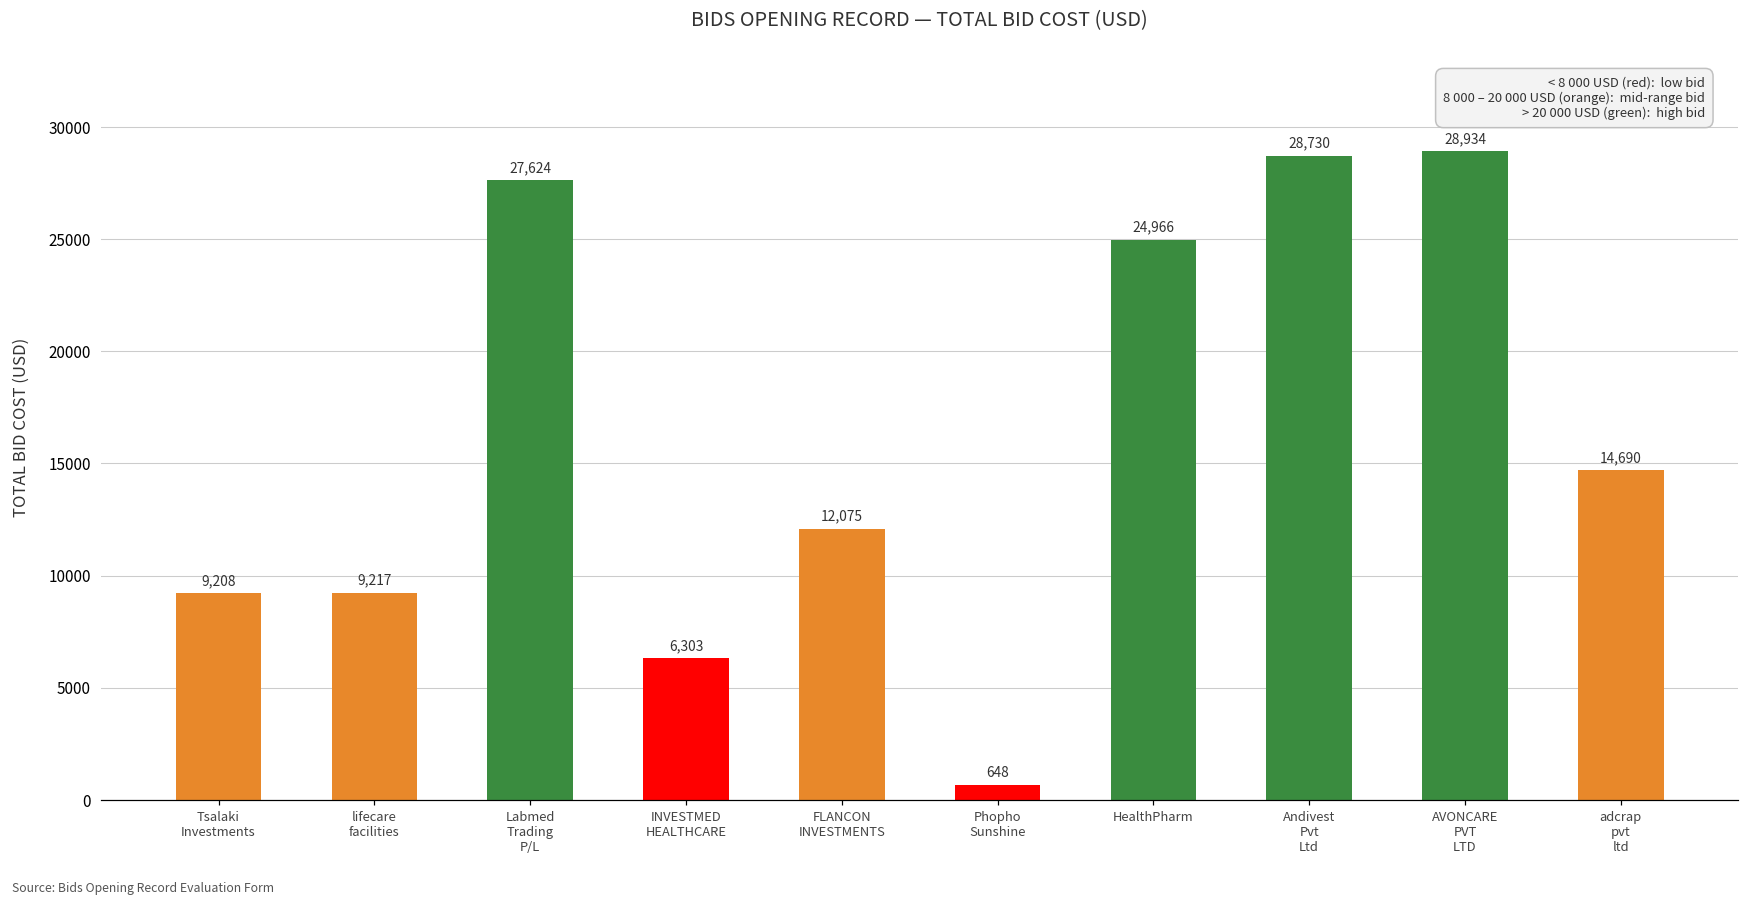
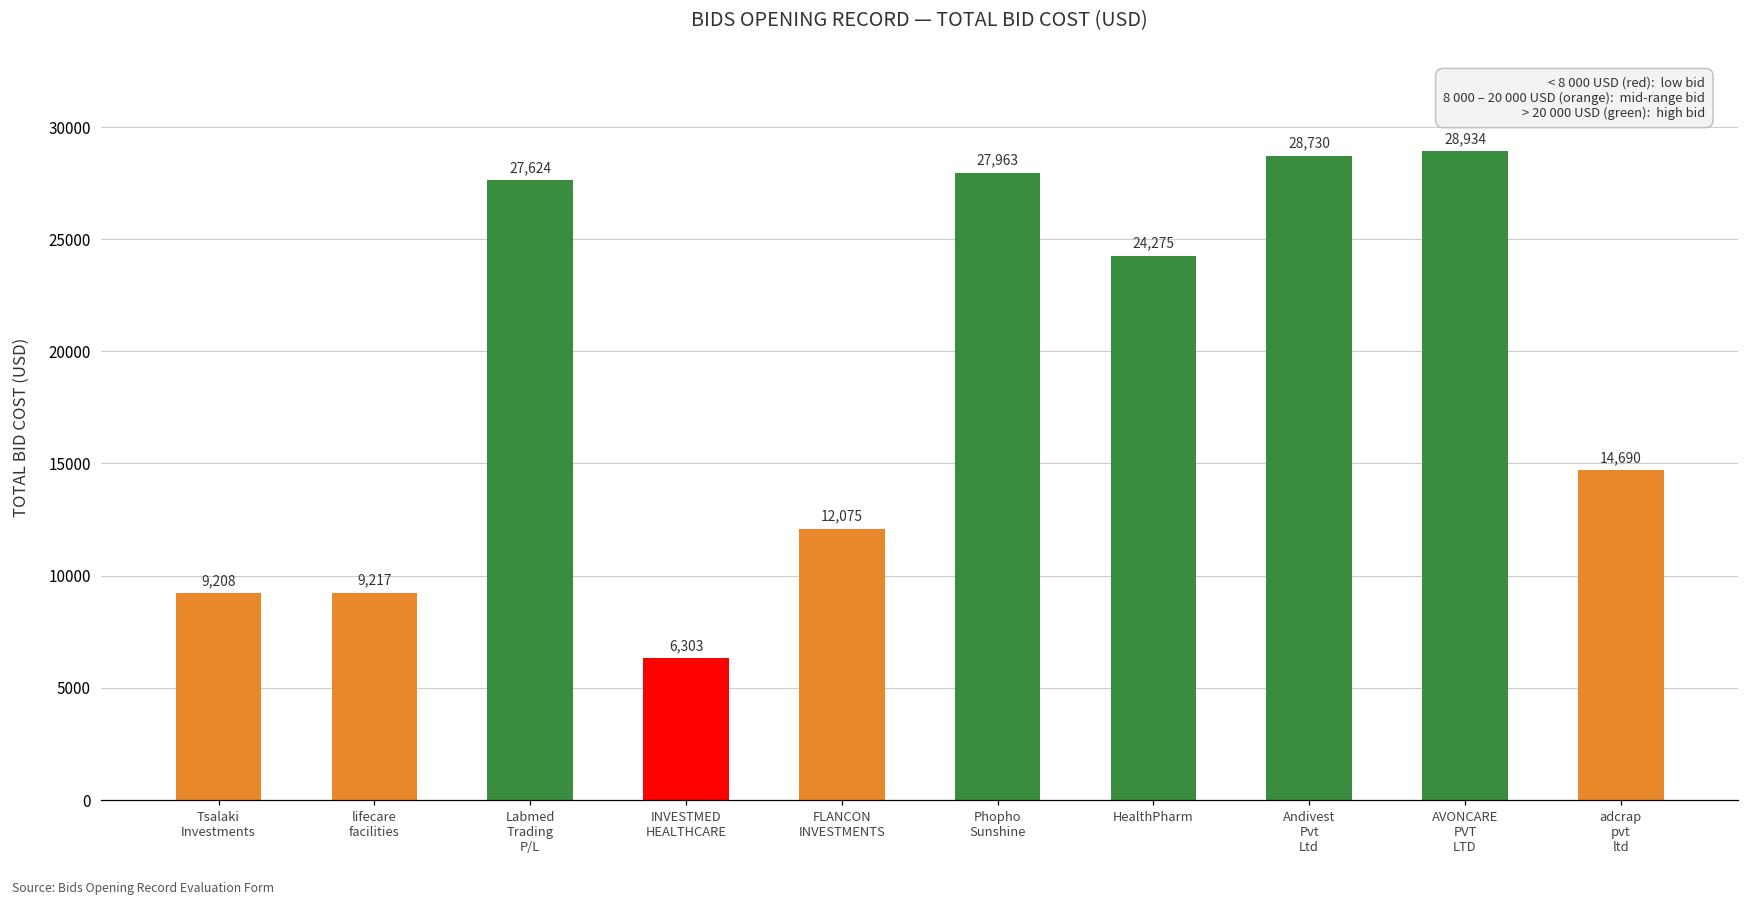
Phopho Sunshine: 648 -> 27,963
HealthPharm: 24,966 -> 24,275
